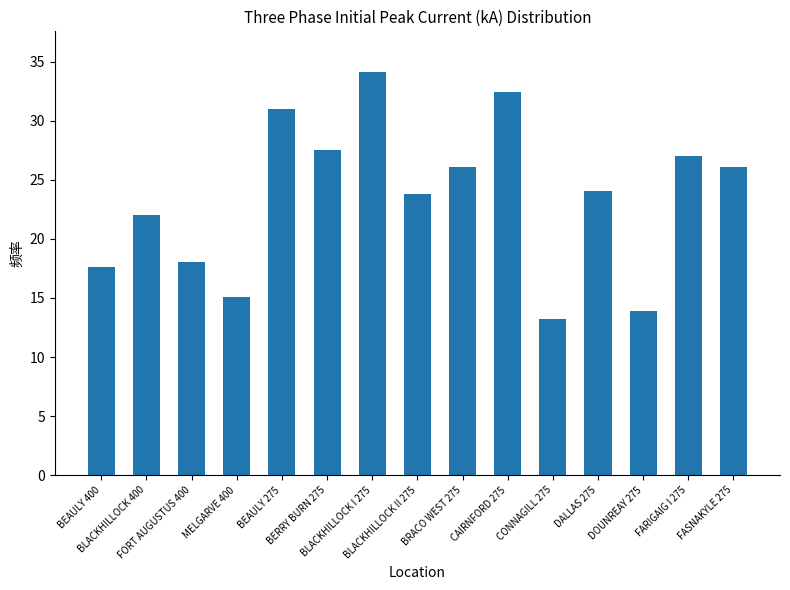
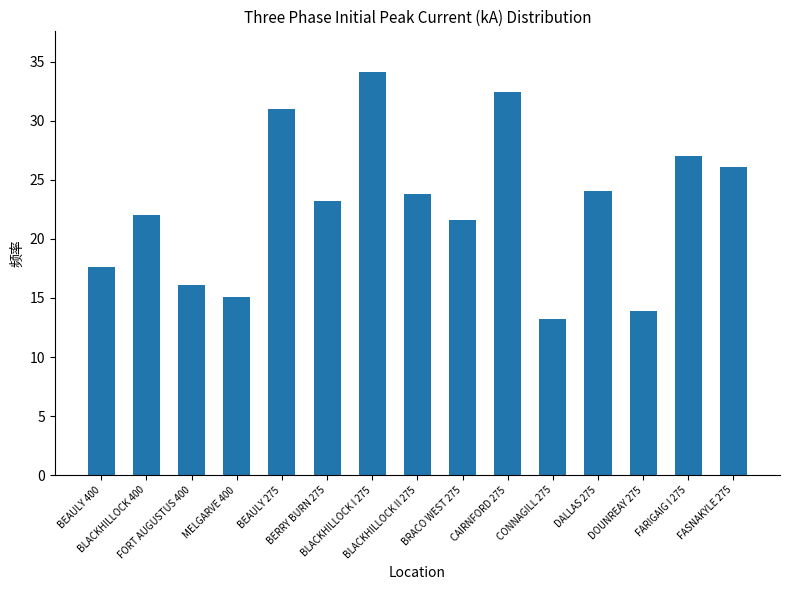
FORT AUGUSTUS 400: 18.0 -> 16.1
BERRY BURN 275: 27.6 -> 23.2
BRACO WEST 275: 26.1 -> 21.6
